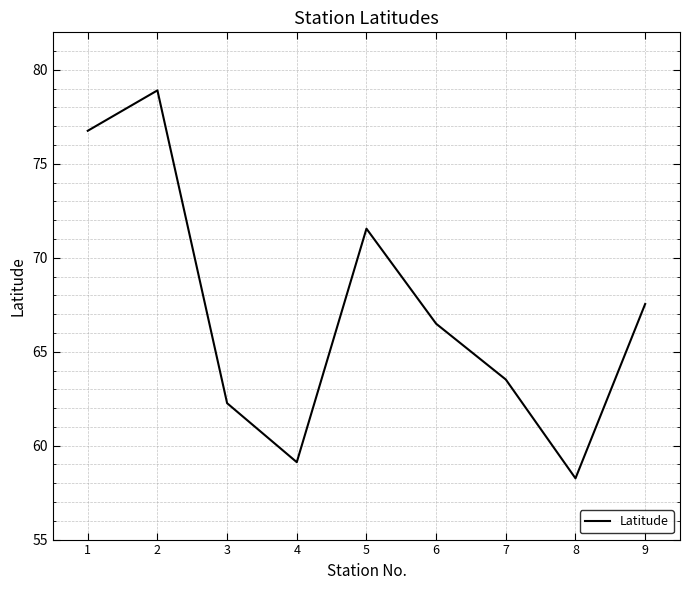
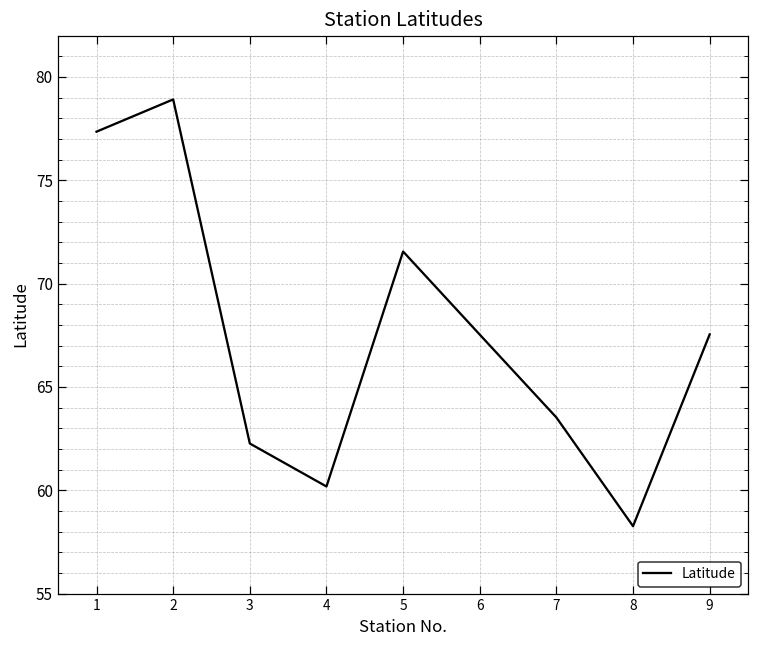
1: 76.8 -> 77.4
4: 59.1 -> 60.2
6: 66.5 -> 67.5
